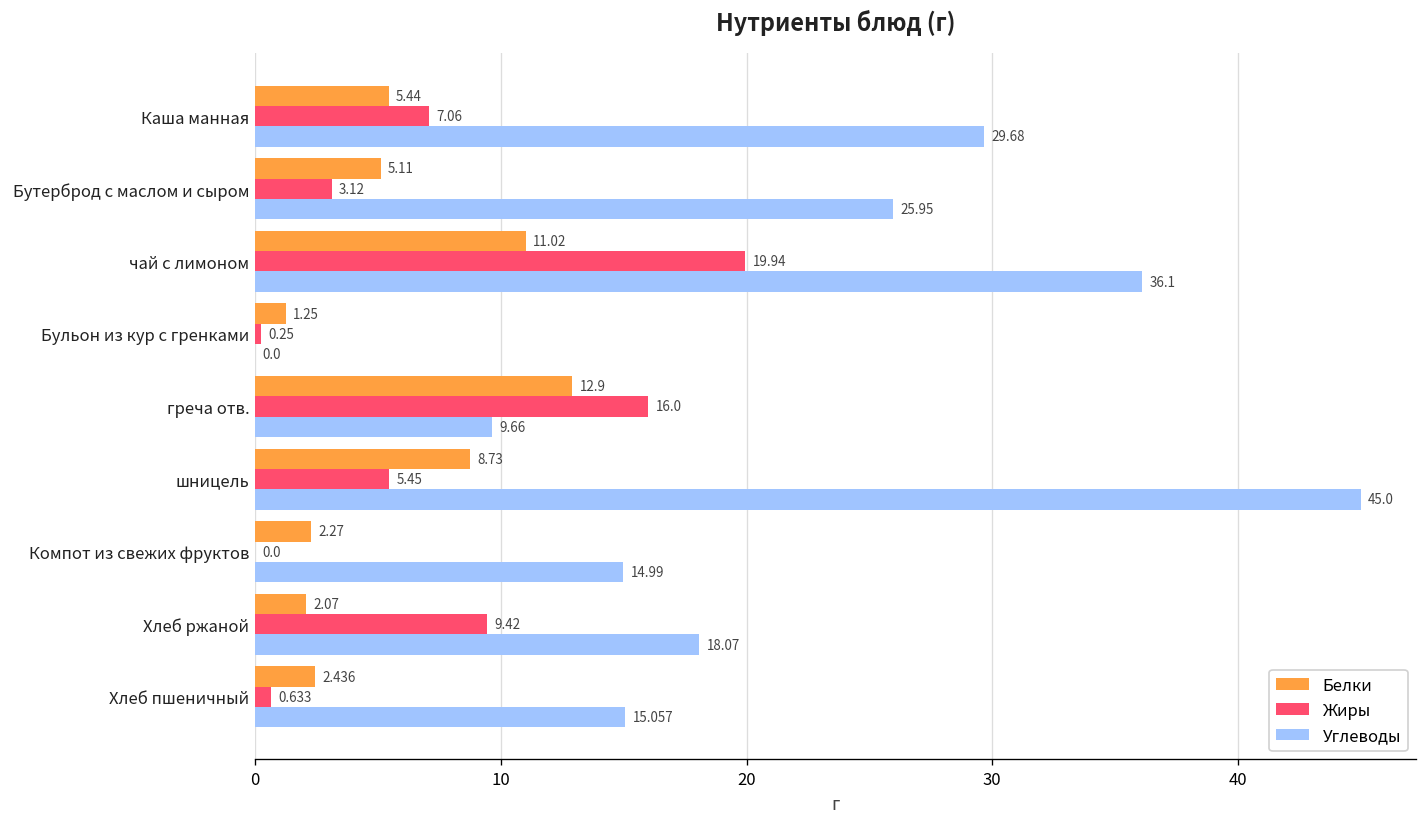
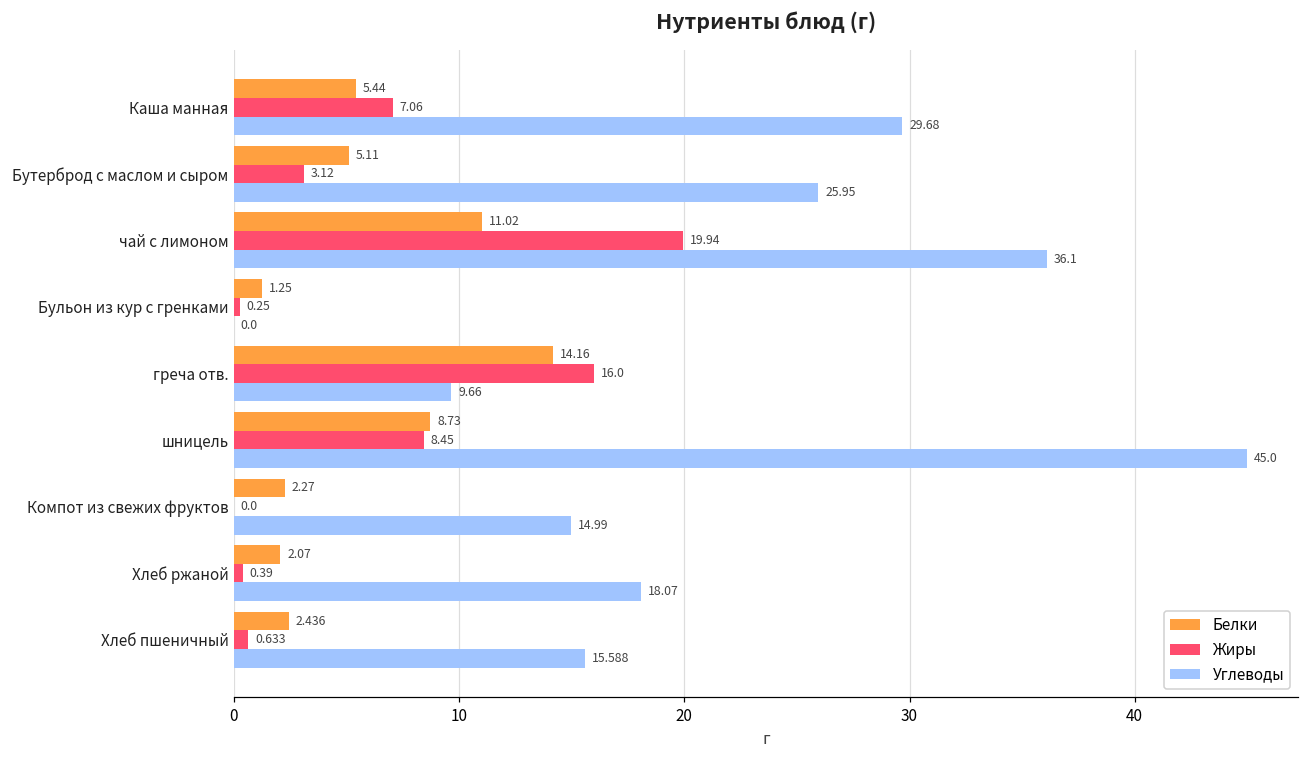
Белки, греча отв.: 12.9 -> 14.16
Жиры, шницель: 5.45 -> 8.45
Жиры, Хлеб ржаной: 9.42 -> 0.39
Углеводы, Хлеб пшеничный: 15.057 -> 15.588
